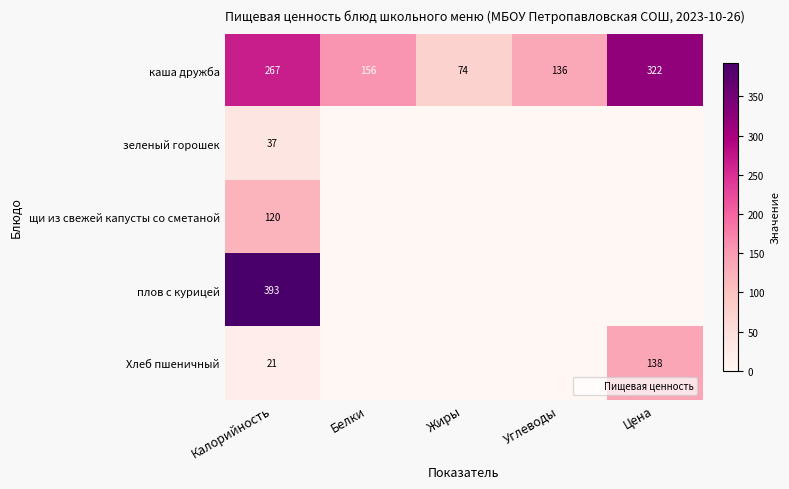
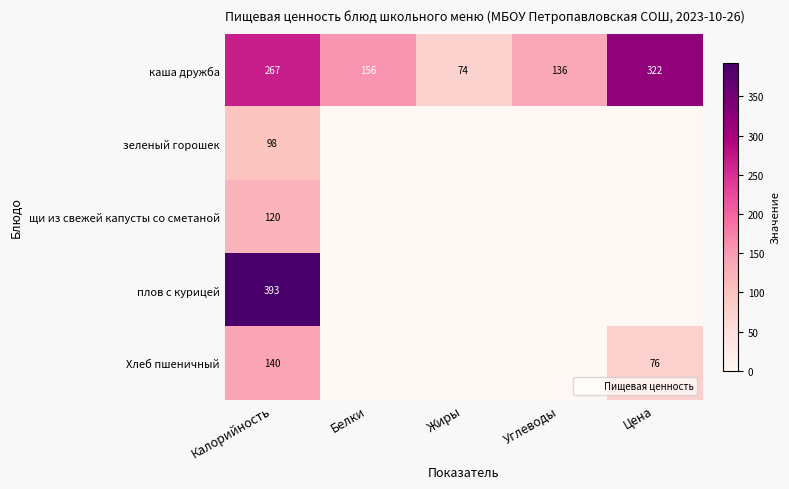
зеленый горошек, Калорийность: 37 -> 98
Хлеб пшеничный, Калорийность: 21 -> 140
Хлеб пшеничный, Цена: 138 -> 76
